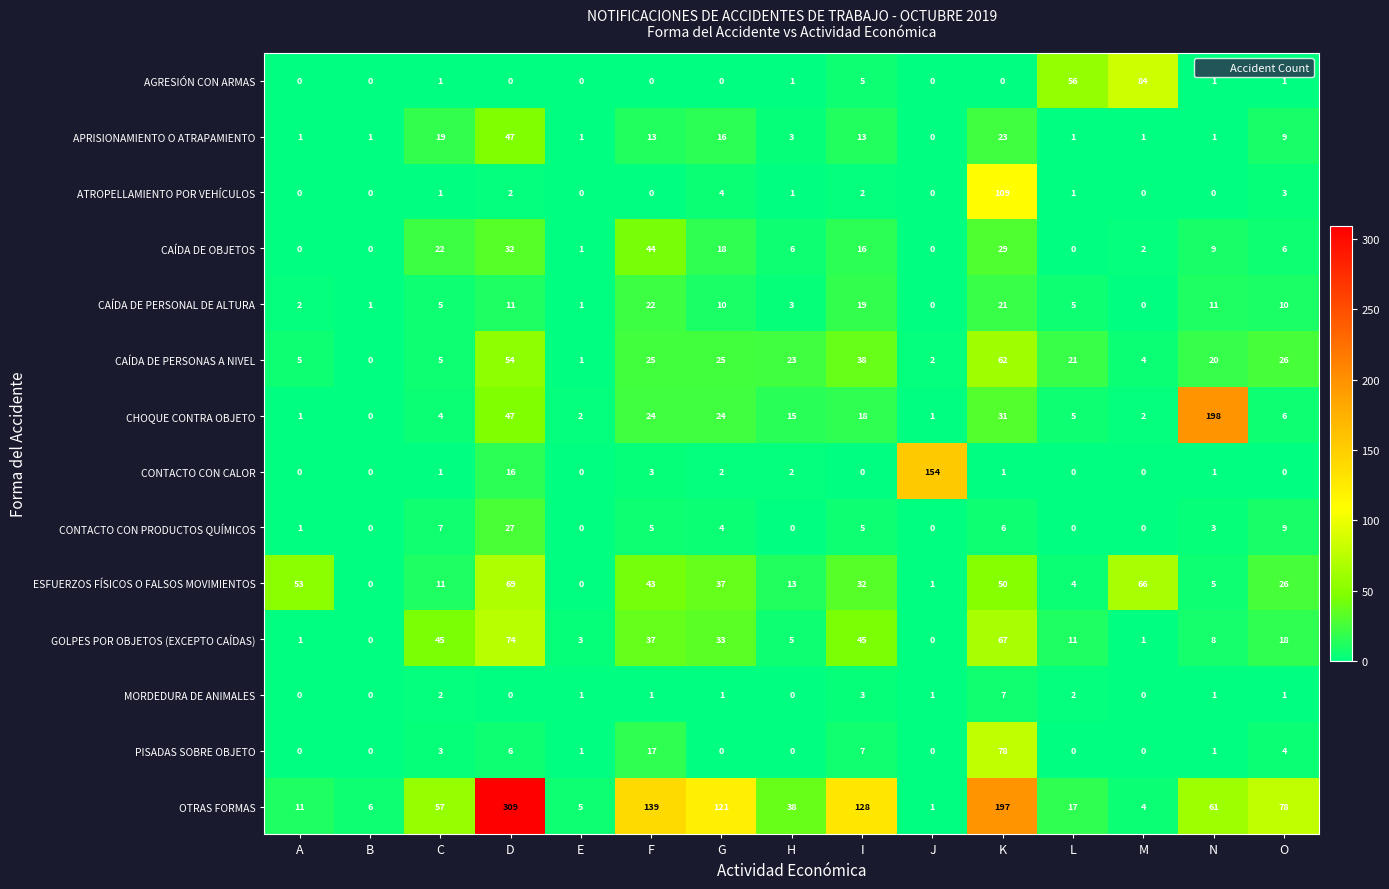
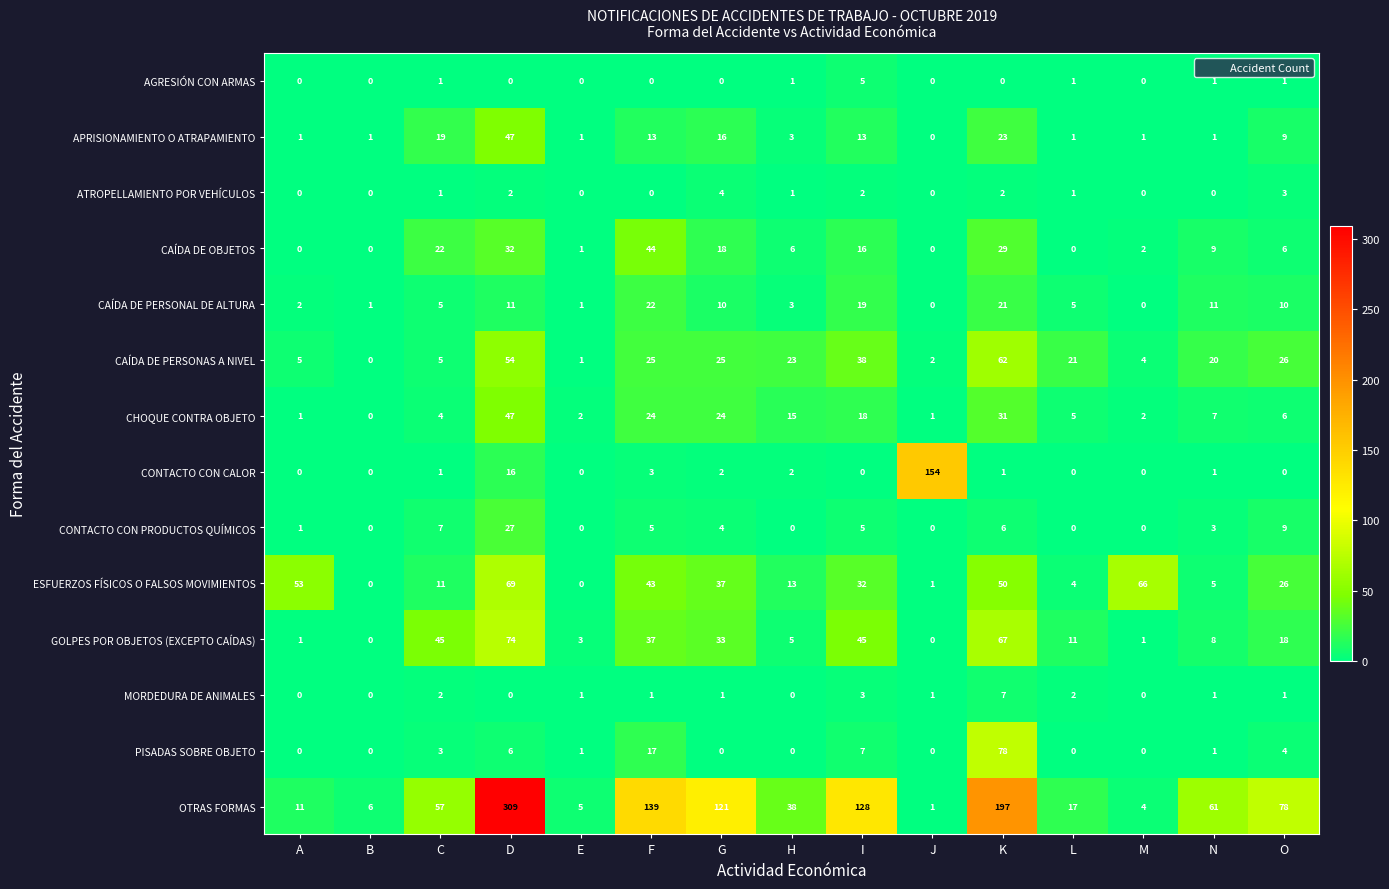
AGRESIÓN CON ARMAS, L: 56 -> 1
AGRESIÓN CON ARMAS, M: 84 -> 0
ATROPELLAMIENTO POR VEHÍCULOS, K: 109 -> 2
CHOQUE CONTRA OBJETO, N: 198 -> 7
